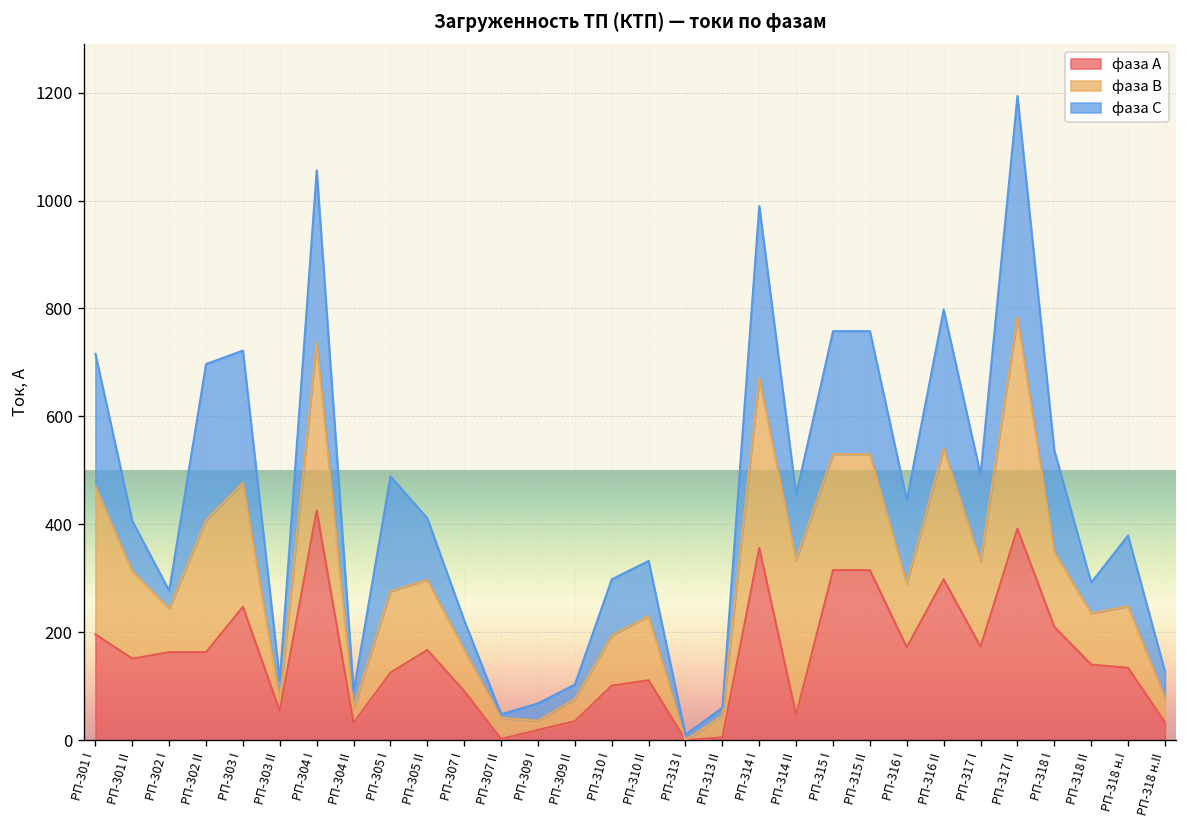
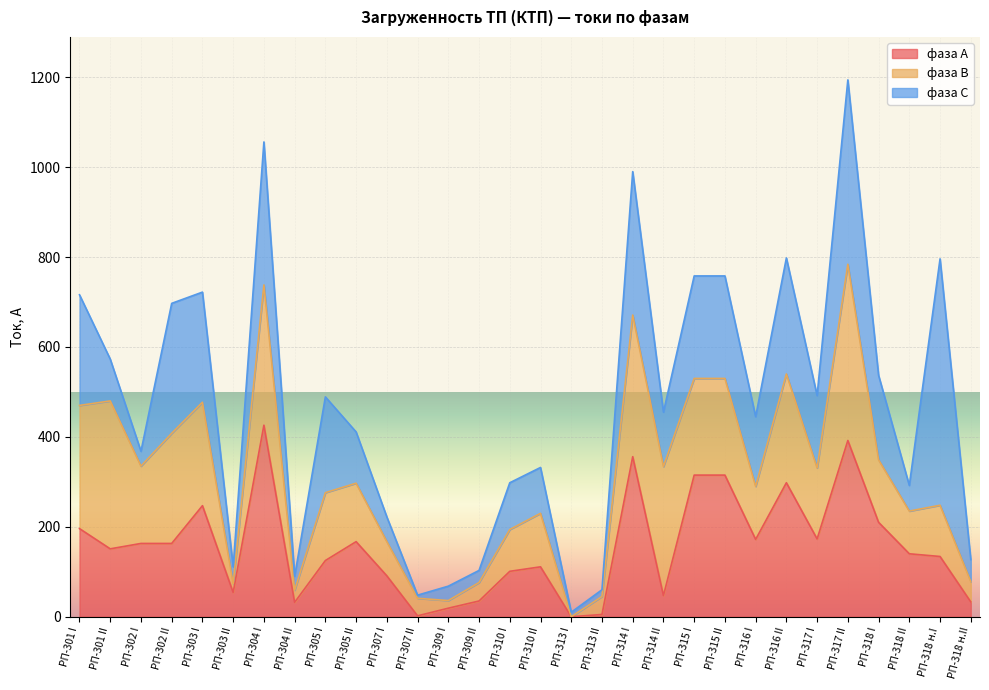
фаза В, РП-301 II: 160 -> 330
фаза В, РП-302 I: 80 -> 170
фаза С, РП-318 н.I: 130 -> 550
